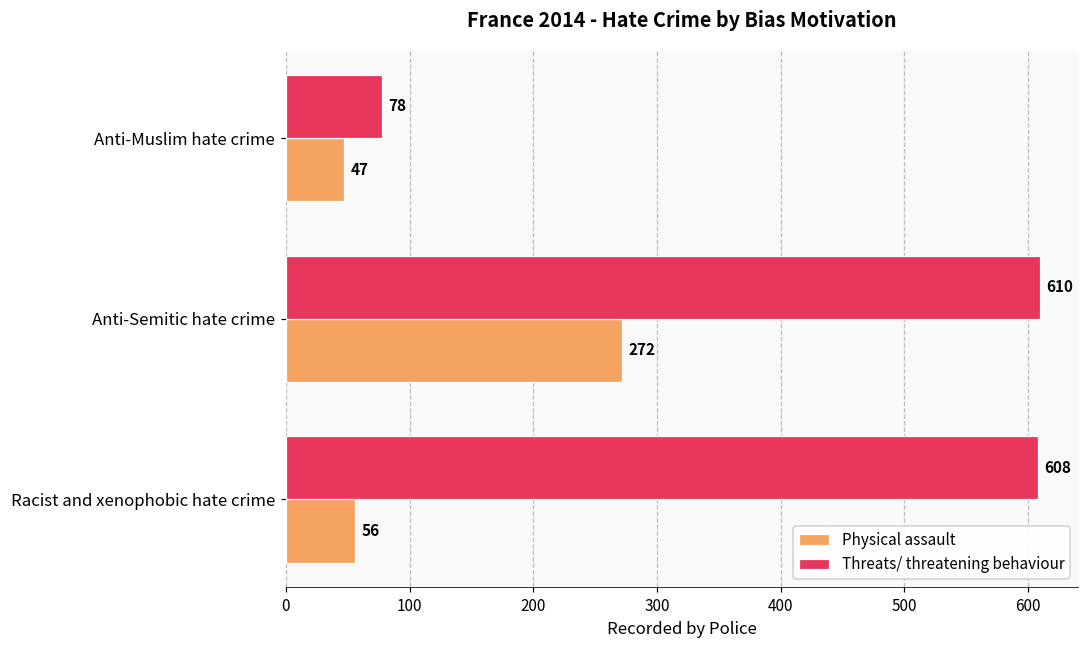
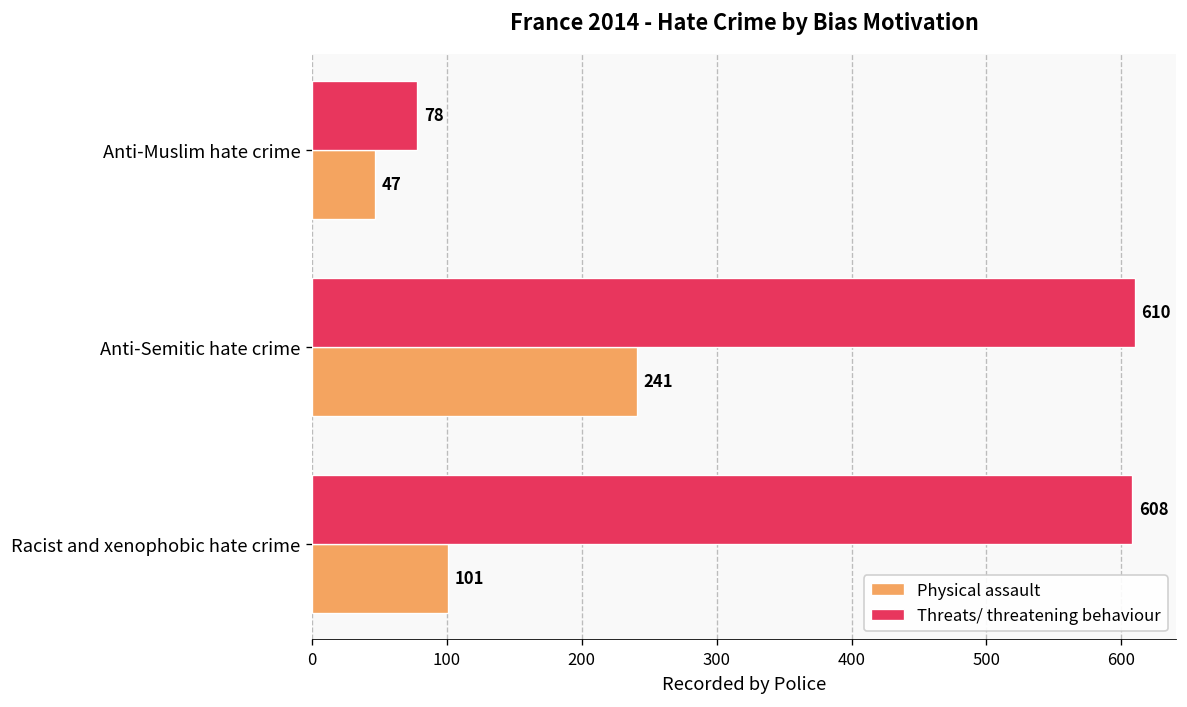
Physical assault, Anti-Semitic hate crime: 272 -> 241
Physical assault, Racist and xenophobic hate crime: 56 -> 101
